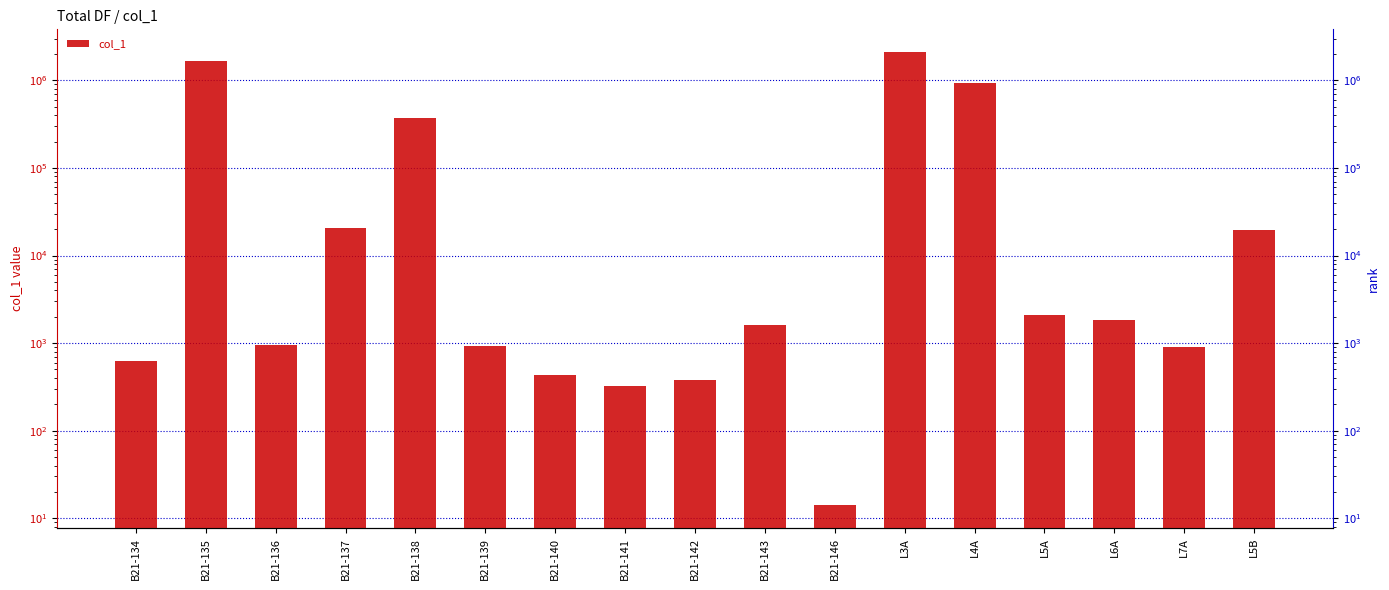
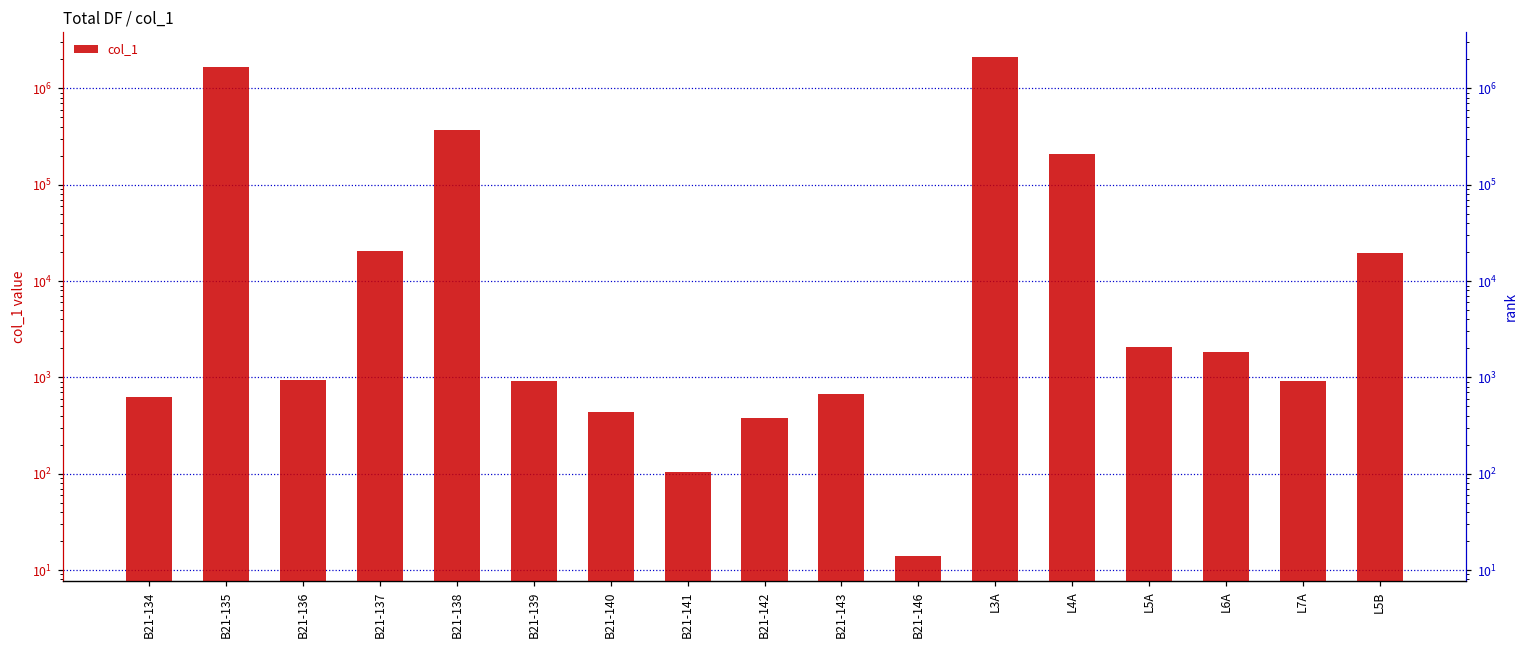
B21-141: 320 -> 100
B21-143: 1600 -> 700
L4A: 900000 -> 210000
